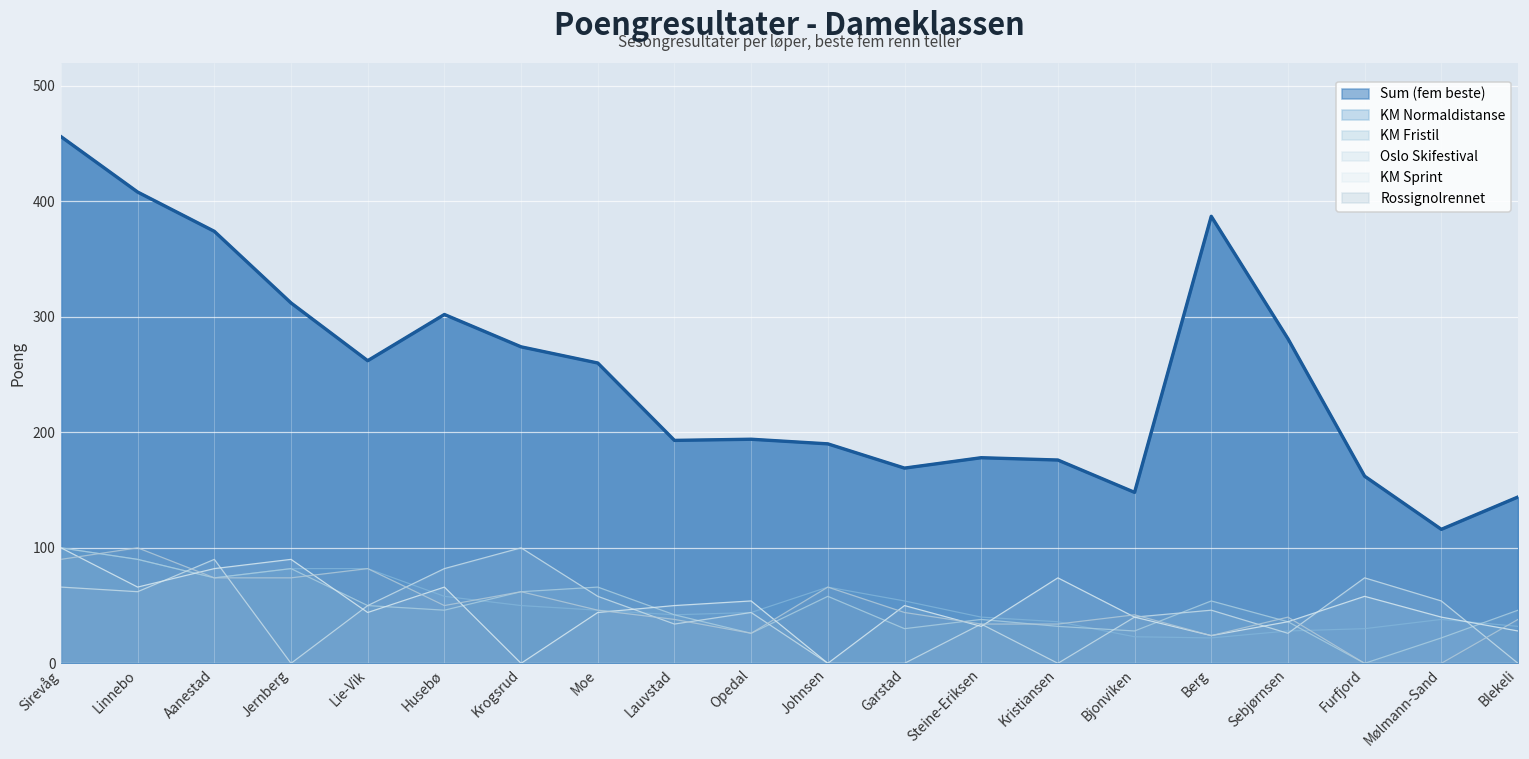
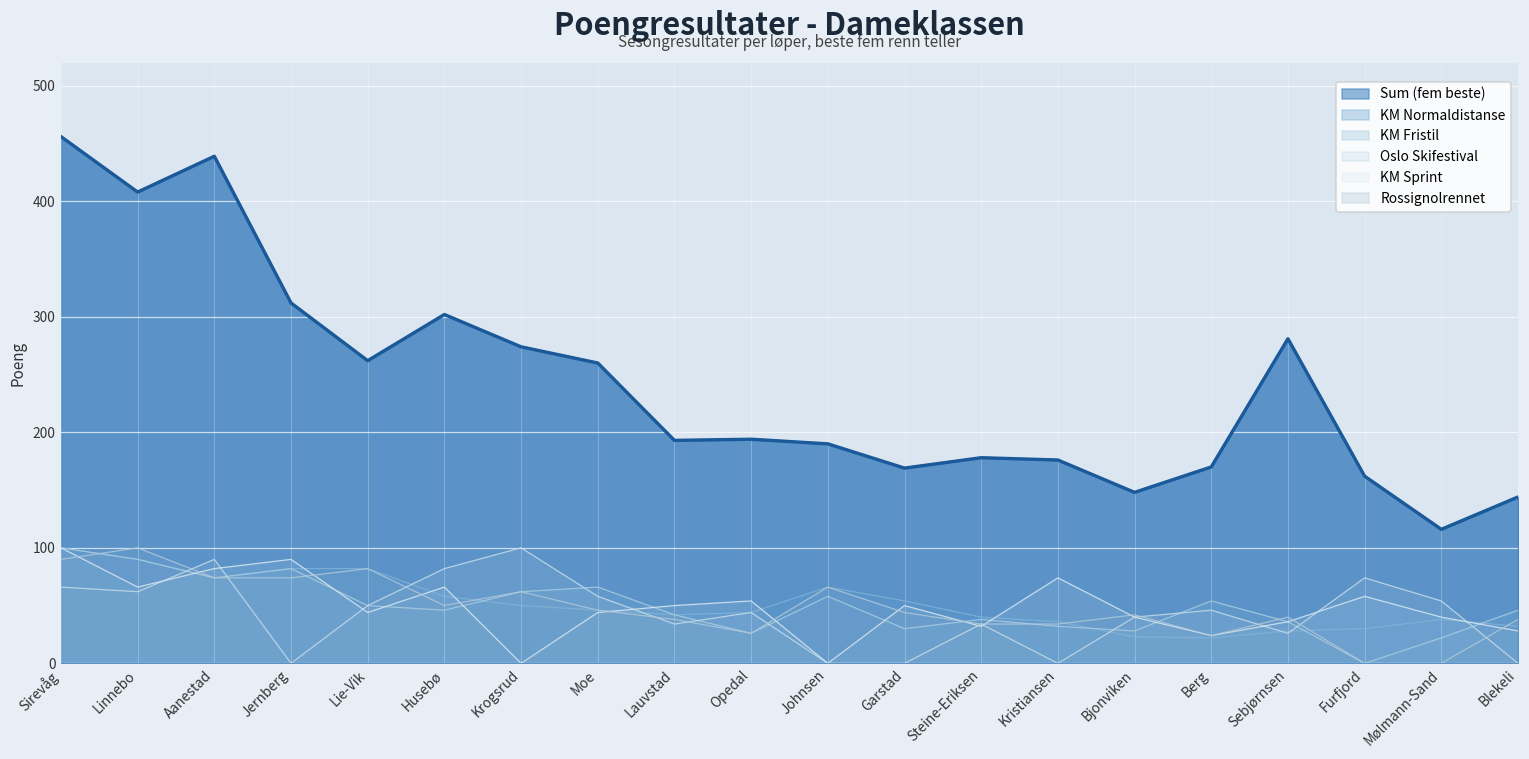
Sum (fem beste), Aanestad: 374 -> 439
Sum (fem beste), Berg: 387 -> 170
